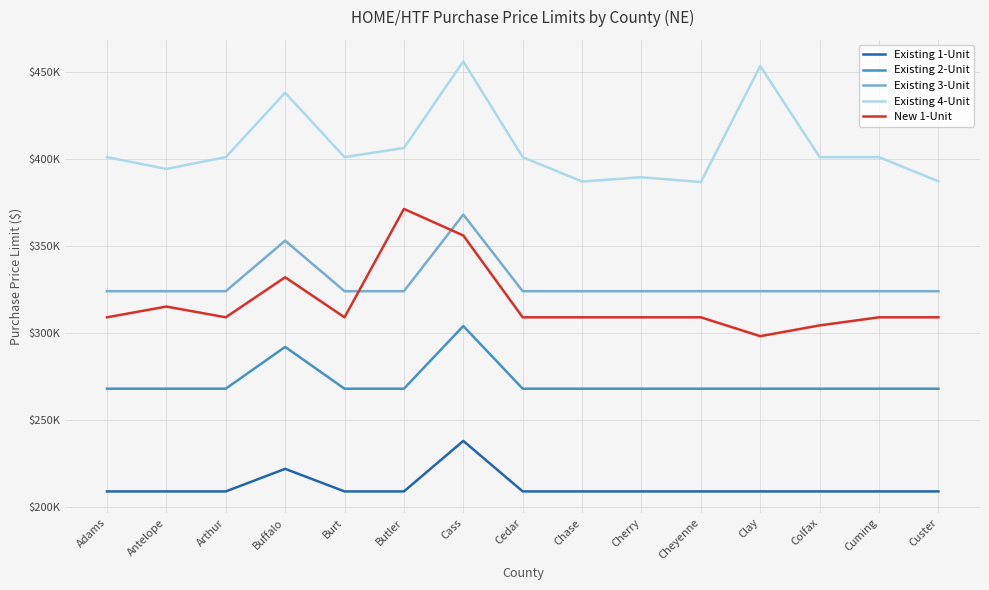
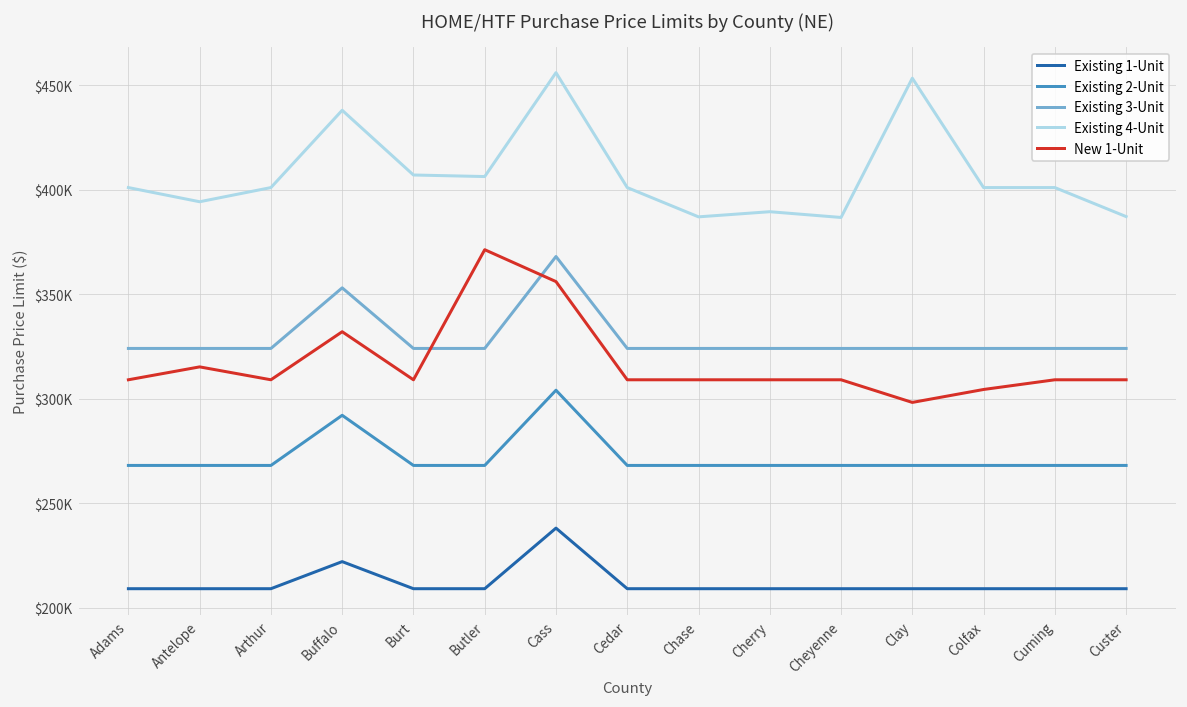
Existing 4-Unit, Burt: $401000 -> $407000
